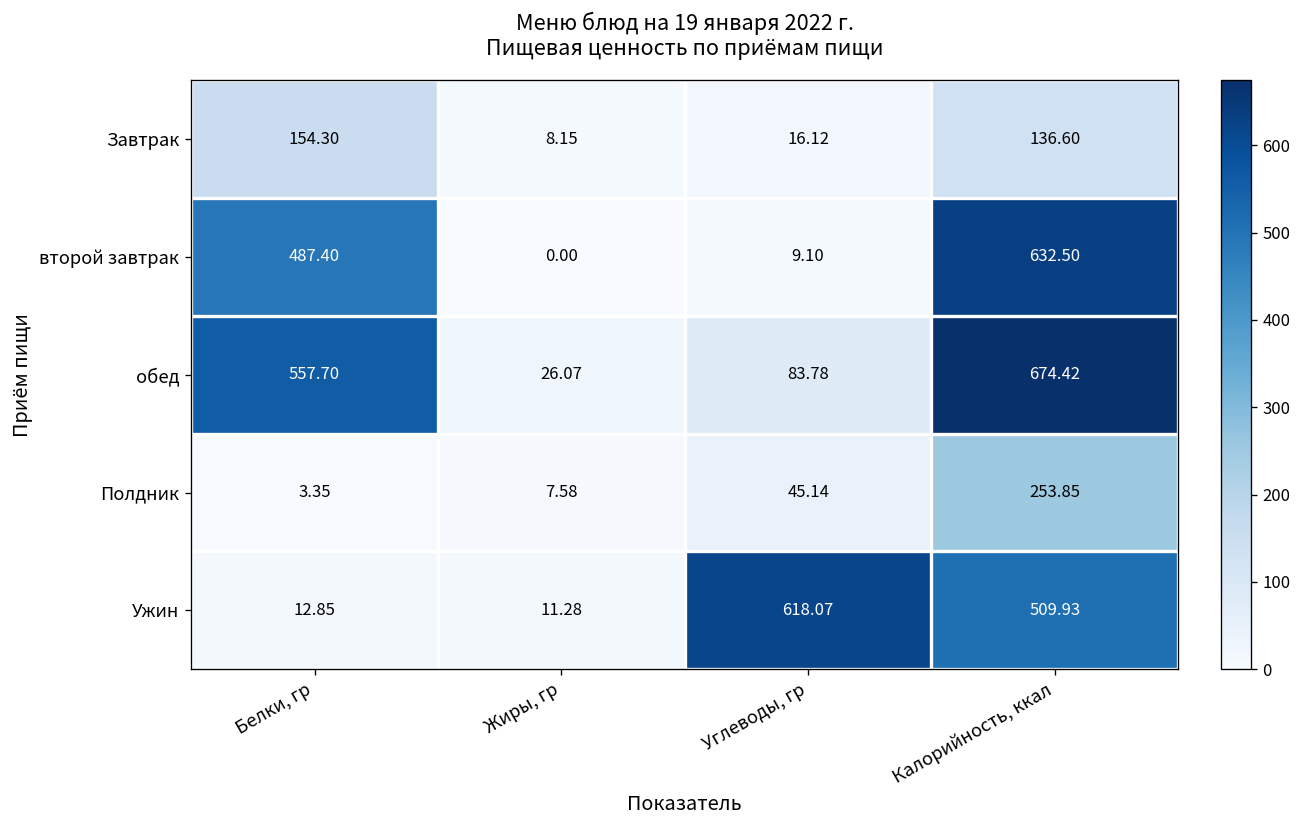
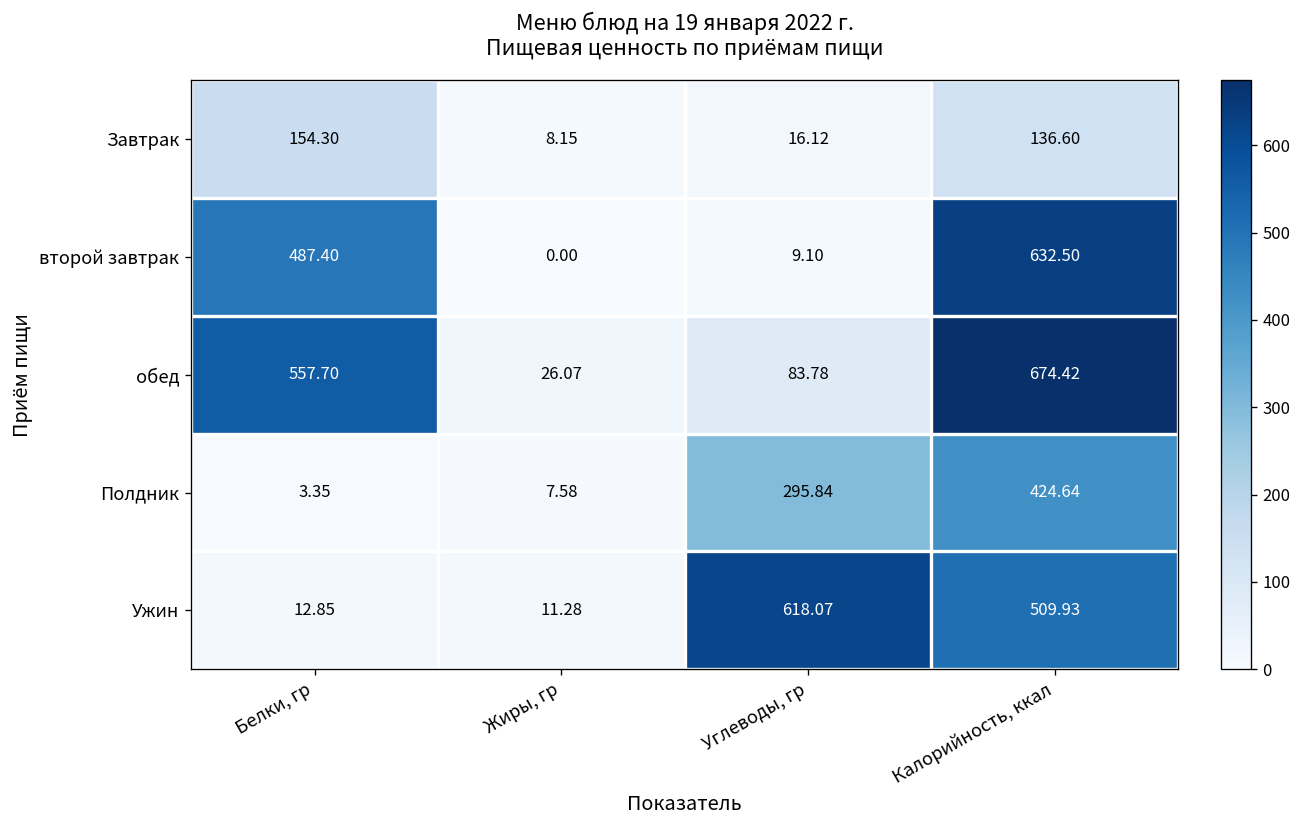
Полдник, Углеводы, гр: 45.14 -> 295.84
Полдник, Калорийность, ккал: 253.85 -> 424.64
